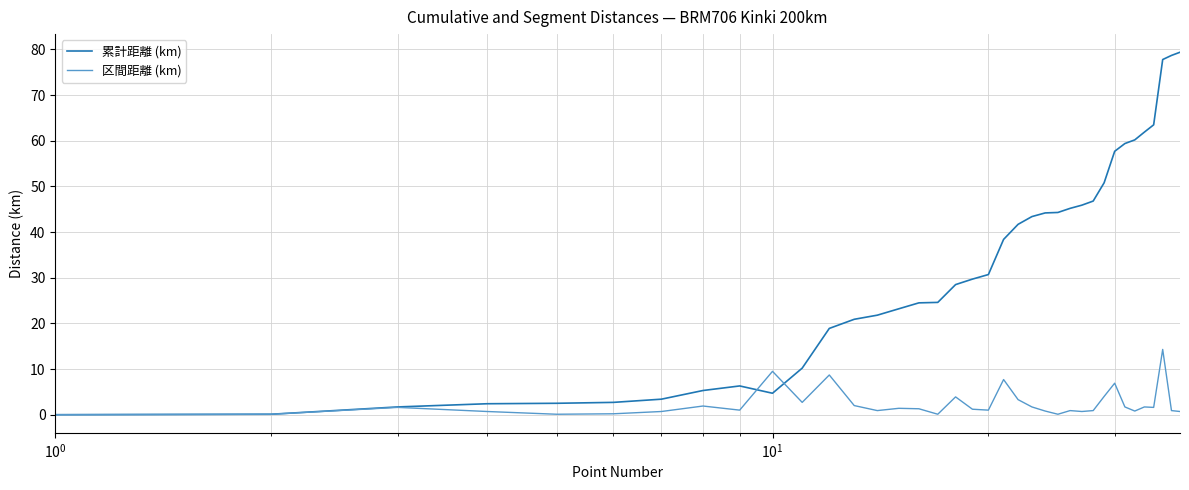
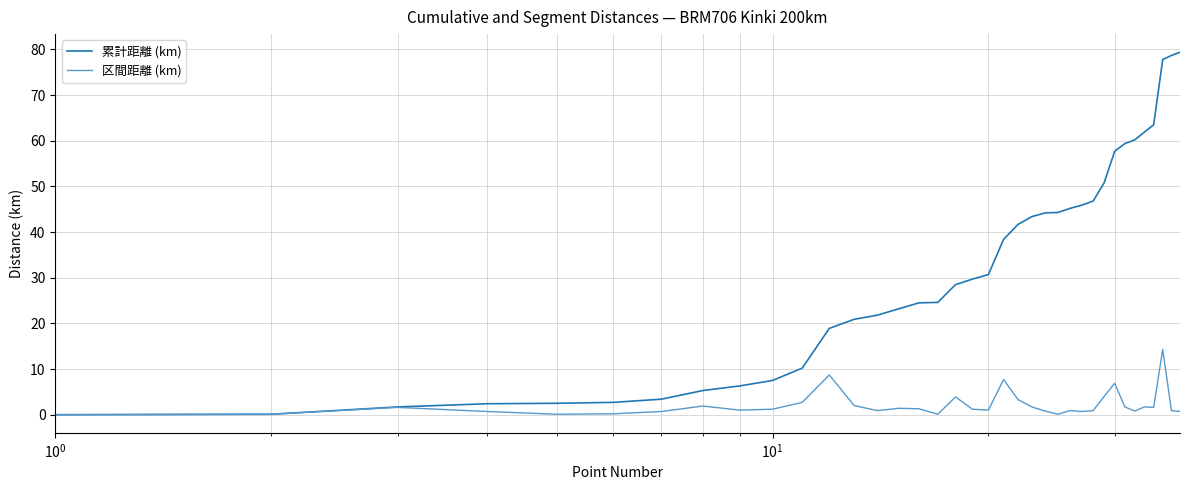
累計距離 (km), 10^1: 5 -> 8
区間距離 (km), 10^1: 10 -> 1
